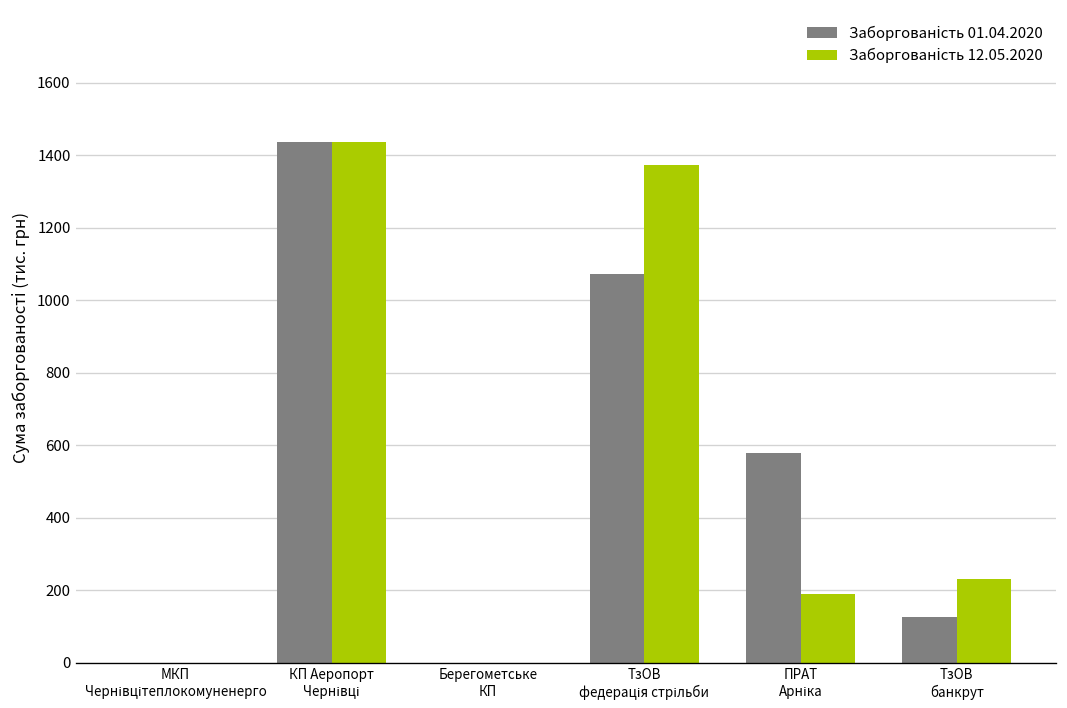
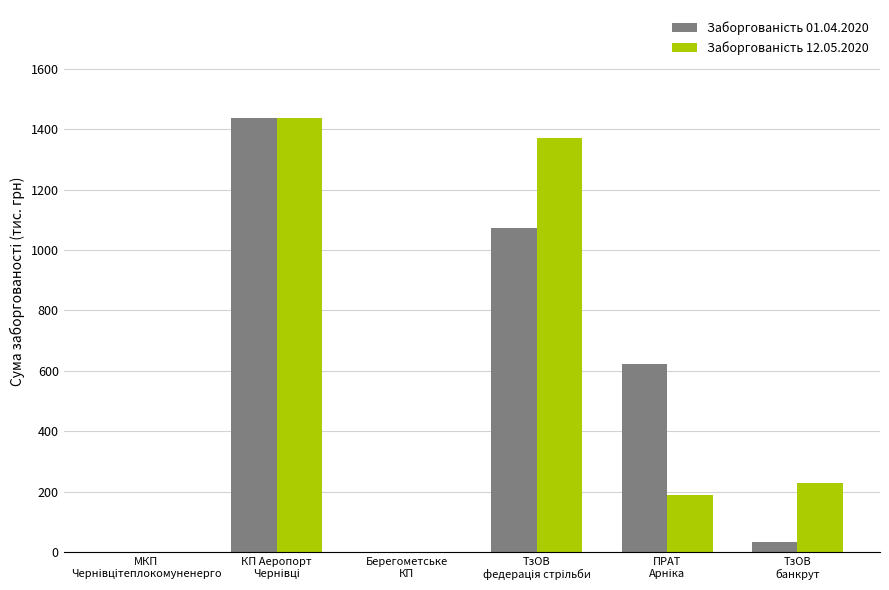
Заборгованість 01.04.2020, ПРАТ Арніка: 580 -> 620
Заборгованість 01.04.2020, ТзОВ банкрут: 130 -> 30
